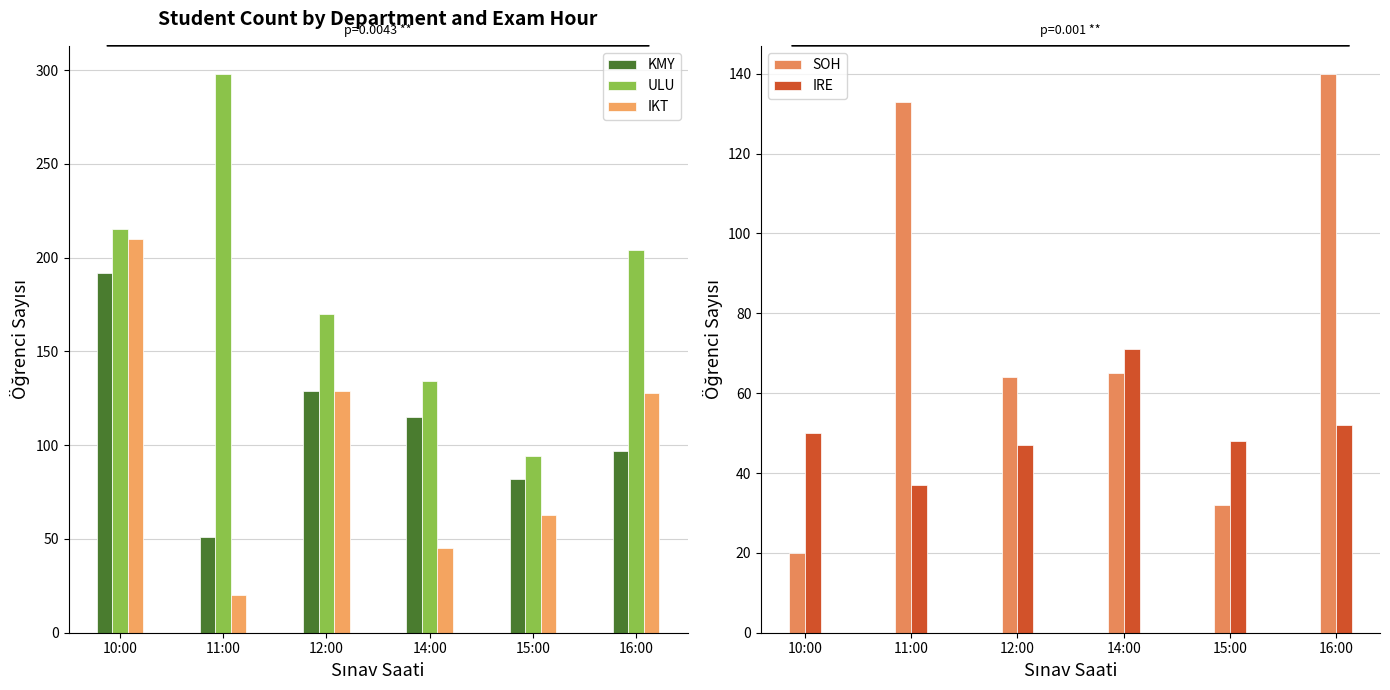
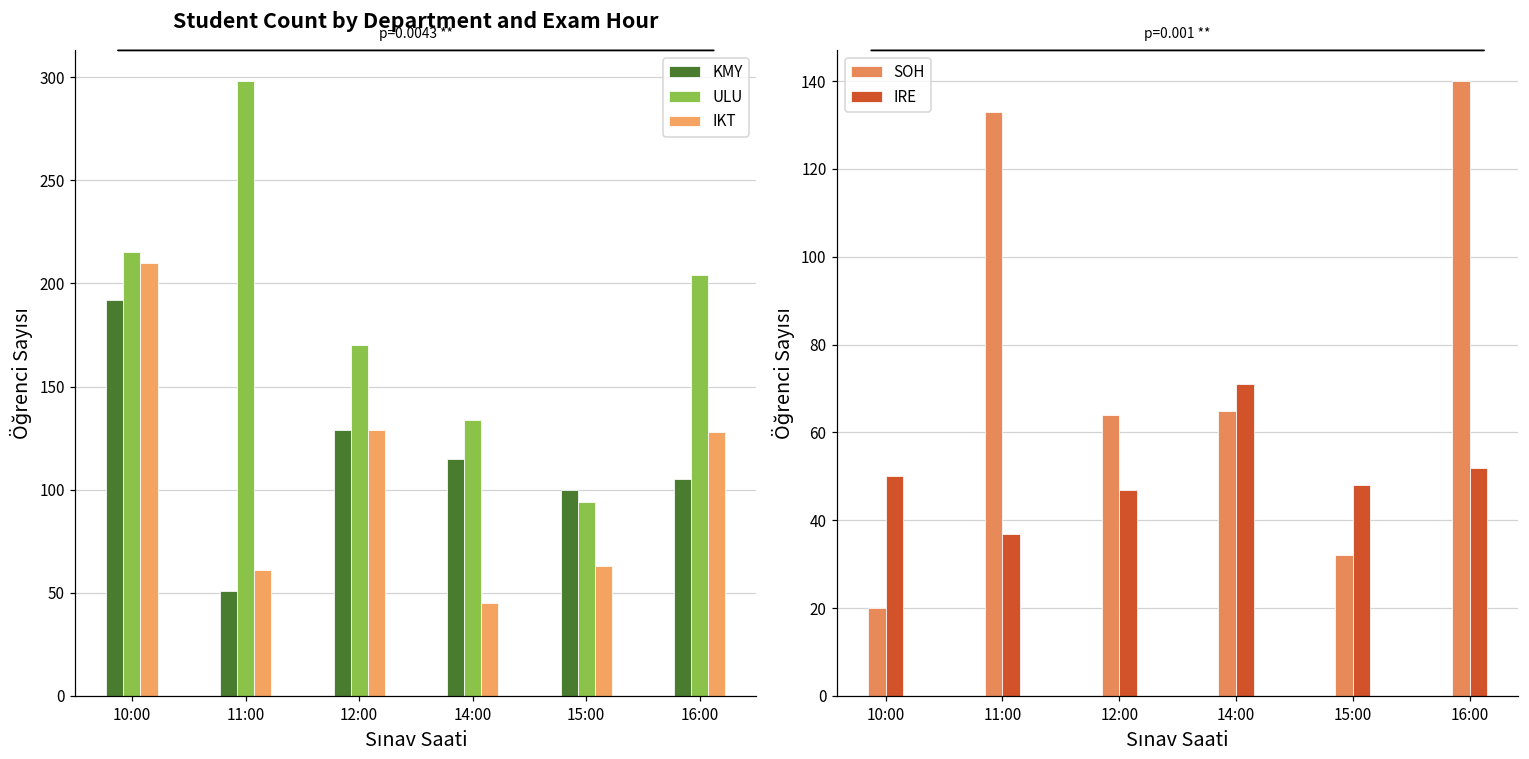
Student Count by Department and Exam Hour, IKT, 11:00: 20 -> 61
Student Count by Department and Exam Hour, KMY, 15:00: 82 -> 100
Student Count by Department and Exam Hour, KMY, 16:00: 97 -> 105
